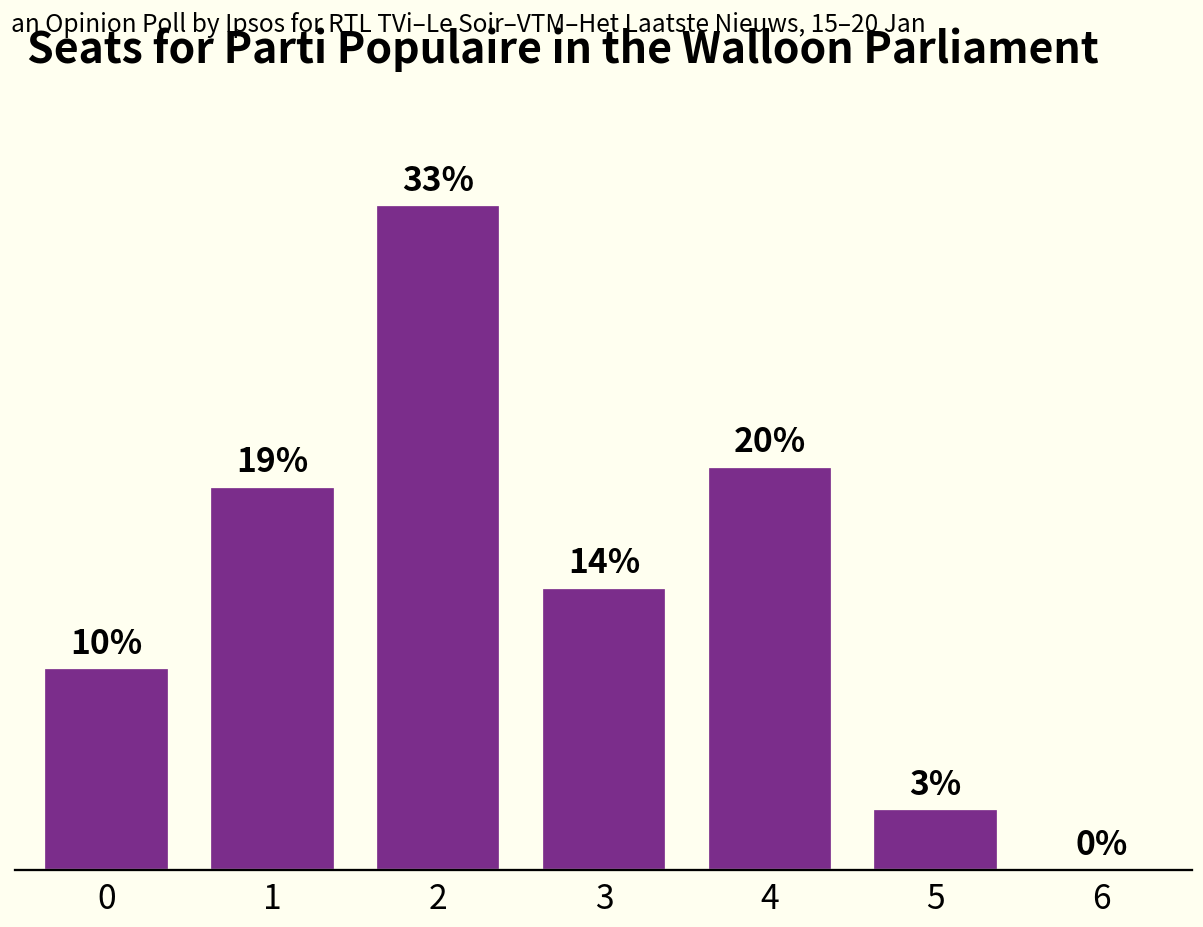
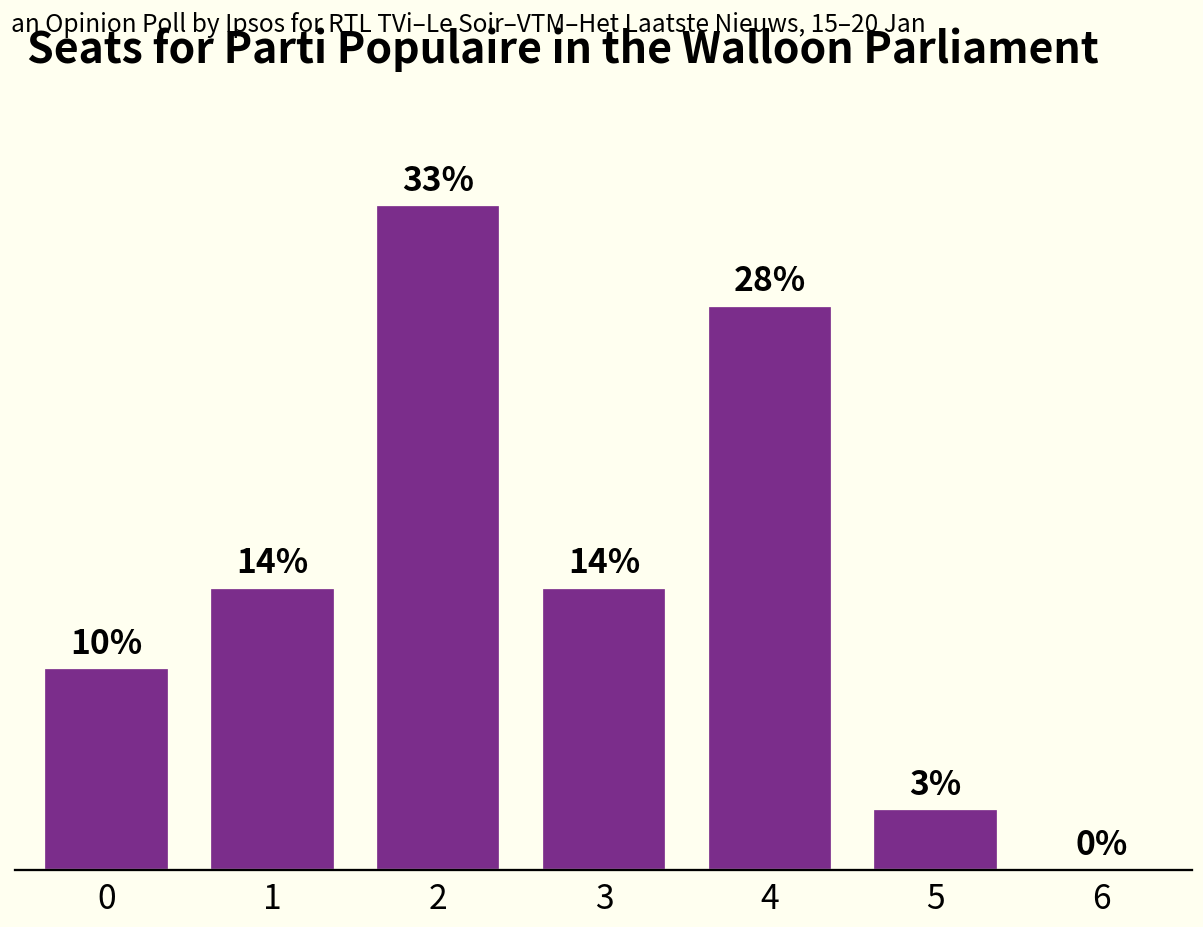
1: 19% -> 14%
4: 20% -> 28%
